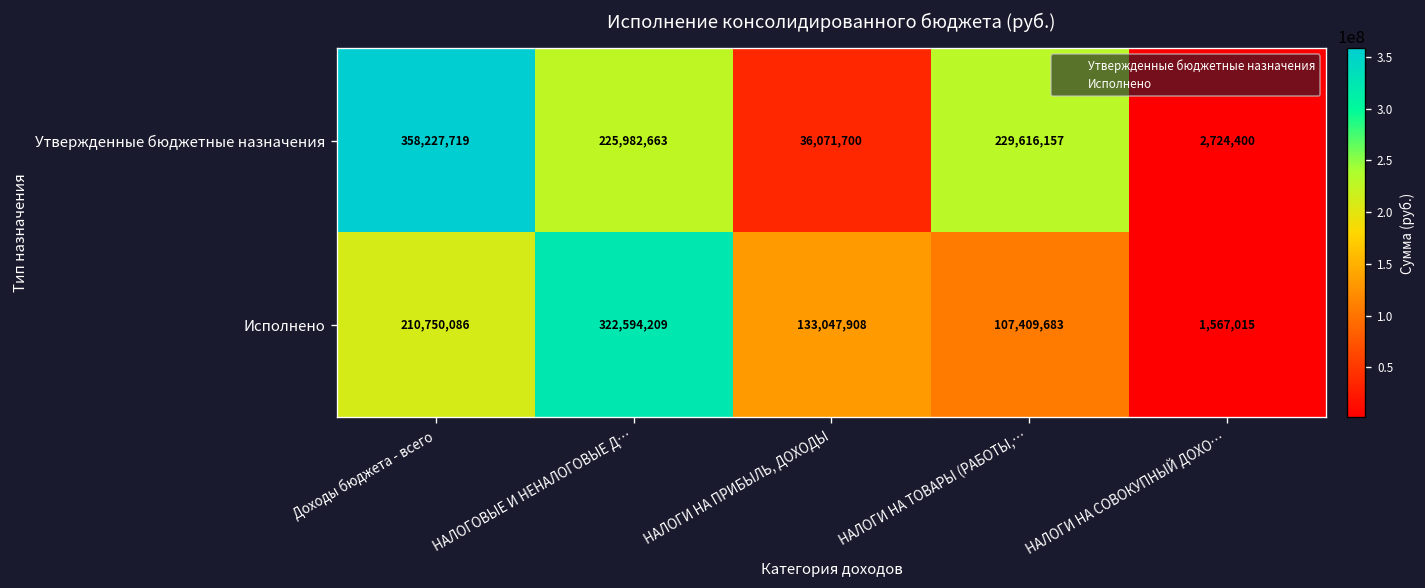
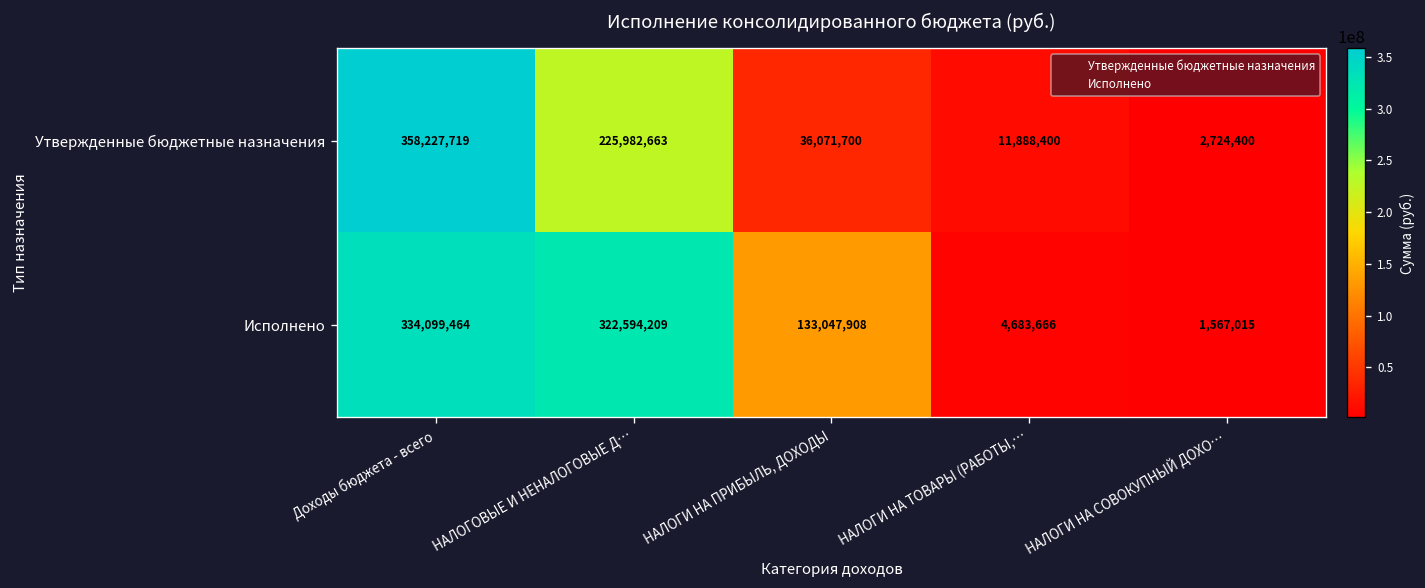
Утвержденные бюджетные назначения, НАЛОГИ НА ТОВАРЫ (РАБОТЫ,…: 229,616,157 -> 11,888,400
Исполнено, Доходы бюджета - всего: 210,750,086 -> 334,099,464
Исполнено, НАЛОГИ НА ТОВАРЫ (РАБОТЫ,…: 107,409,683 -> 4,683,666
